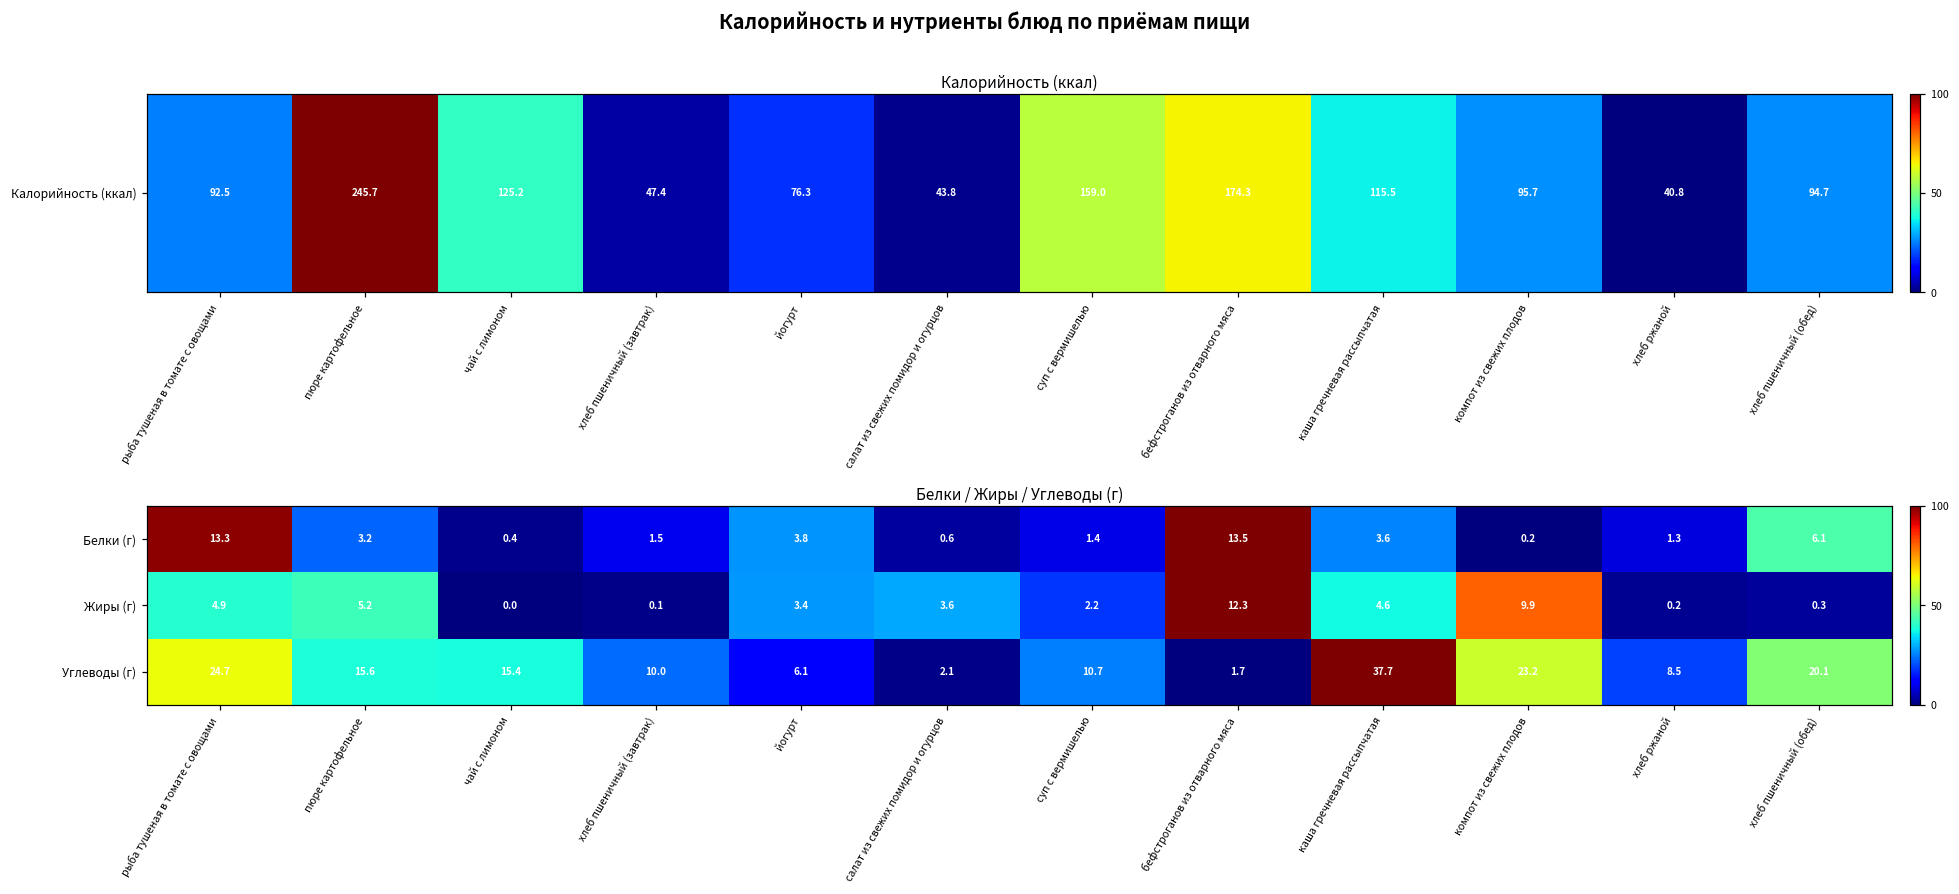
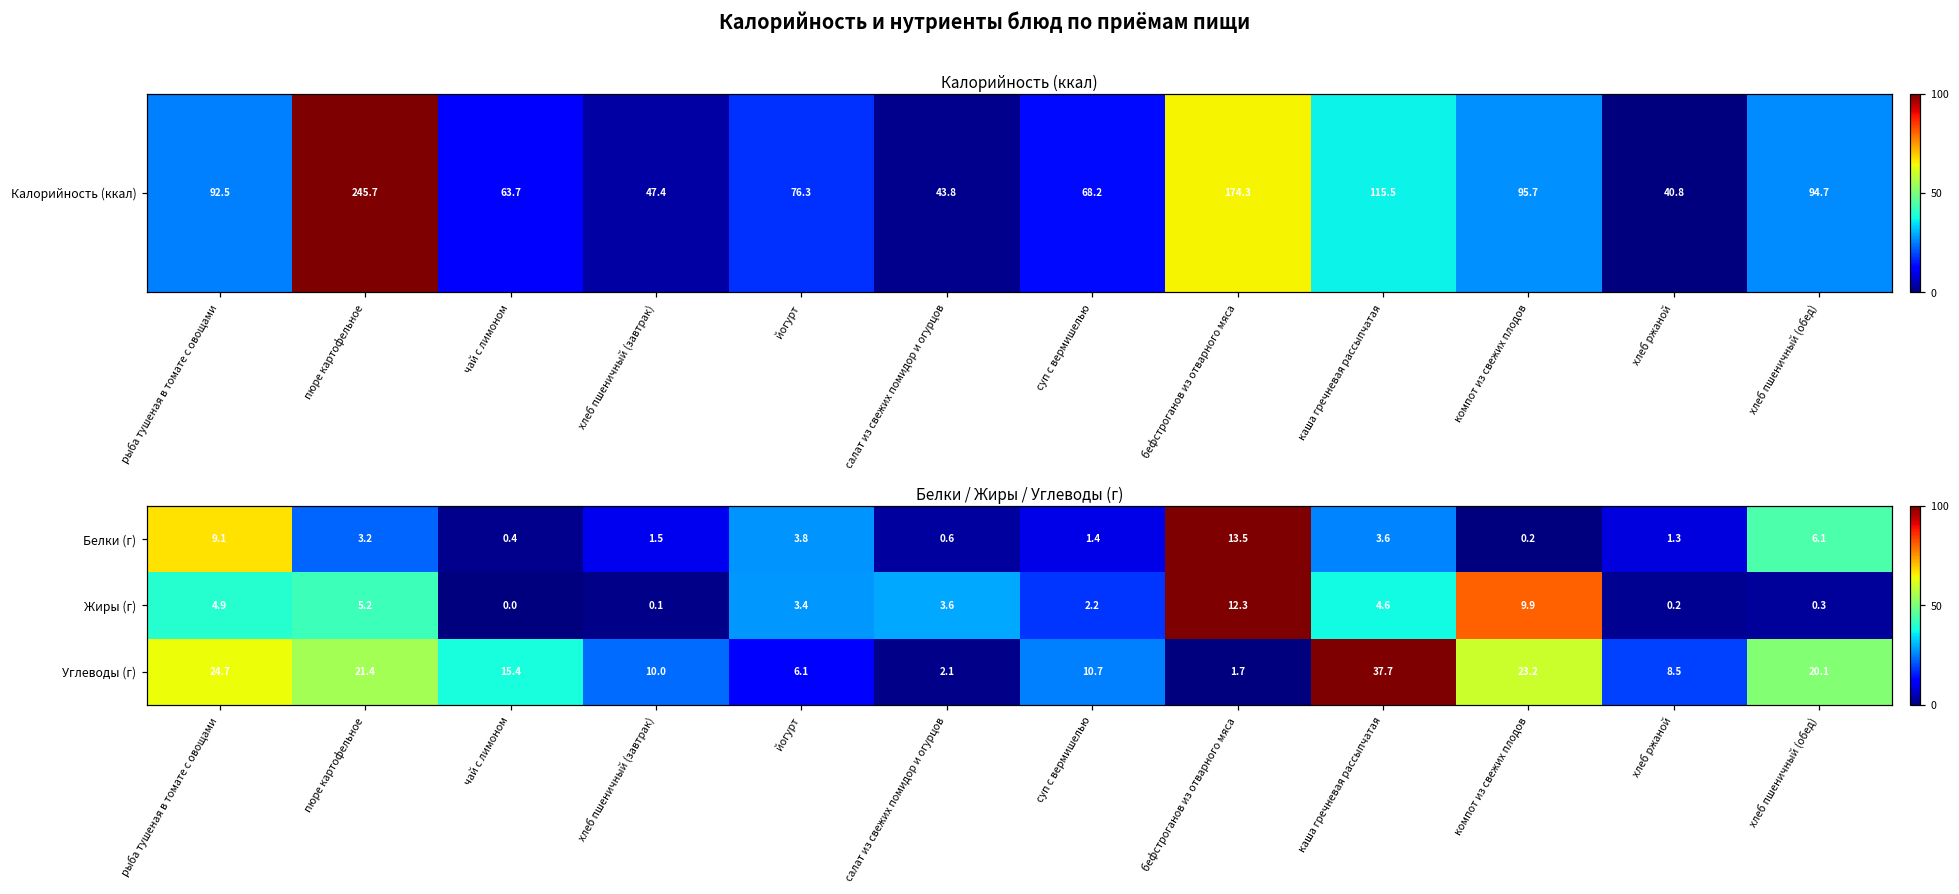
Калорийность (ккал), Калорийность (ккал), чай с лимоном: 125.2 -> 63.7
Калорийность (ккал), Калорийность (ккал), суп с вермишелью: 159.0 -> 68.2
Белки / Жиры / Углеводы (г), Белки (г), рыба тушеная в томате с овощами: 13.3 -> 9.1
Белки / Жиры / Углеводы (г), Углеводы (г), пюре картофельное: 15.6 -> 21.4
